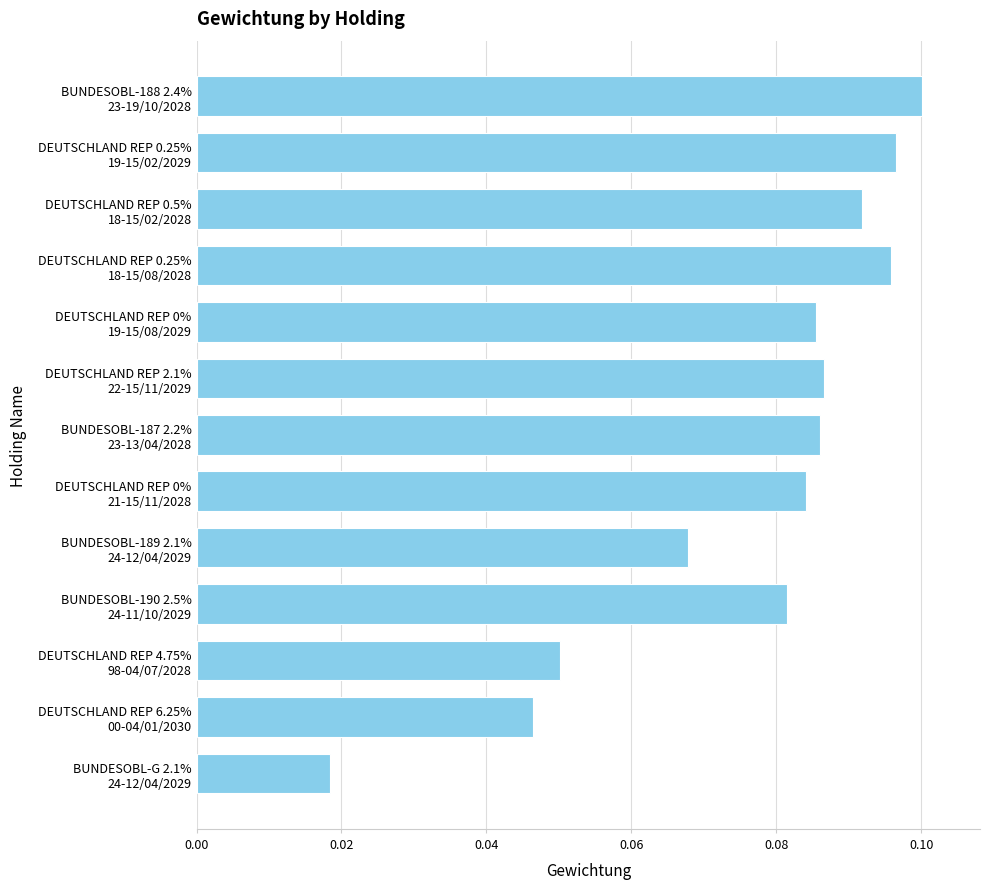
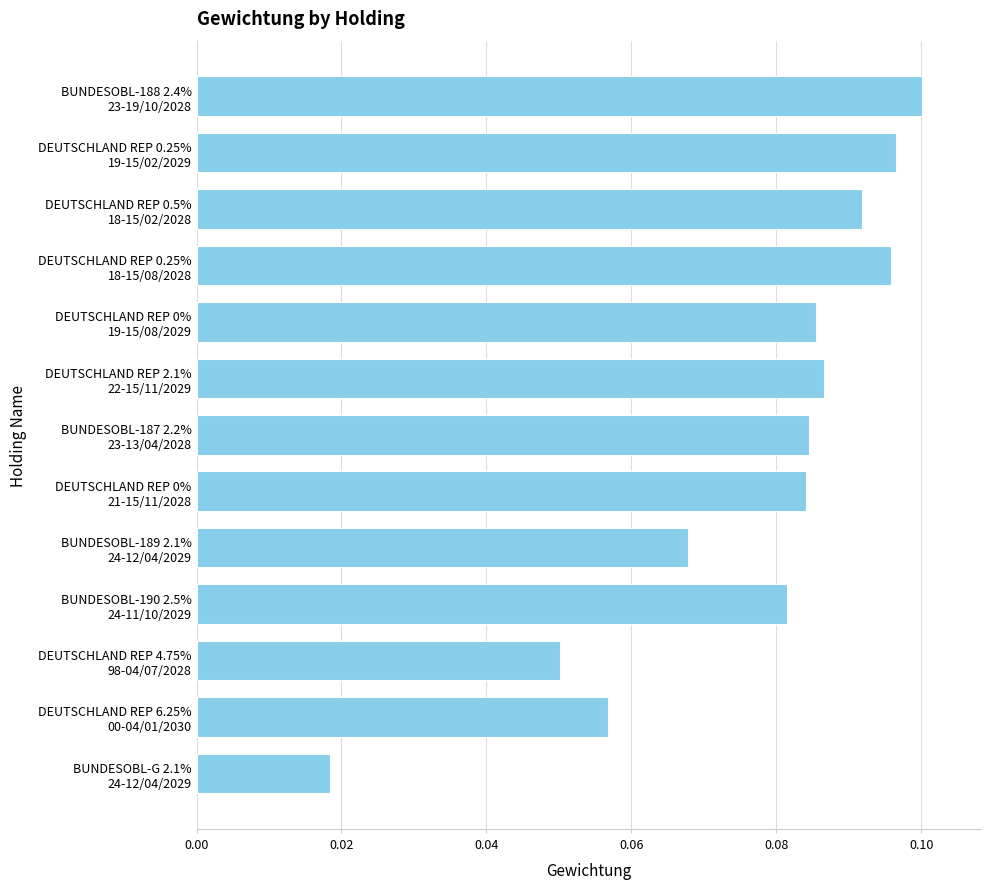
BUNDESOBL-187 2.2% 23-13/04/2028: 0.086 -> 0.085
DEUTSCHLAND REP 6.25% 00-04/01/2030: 0.046 -> 0.057
